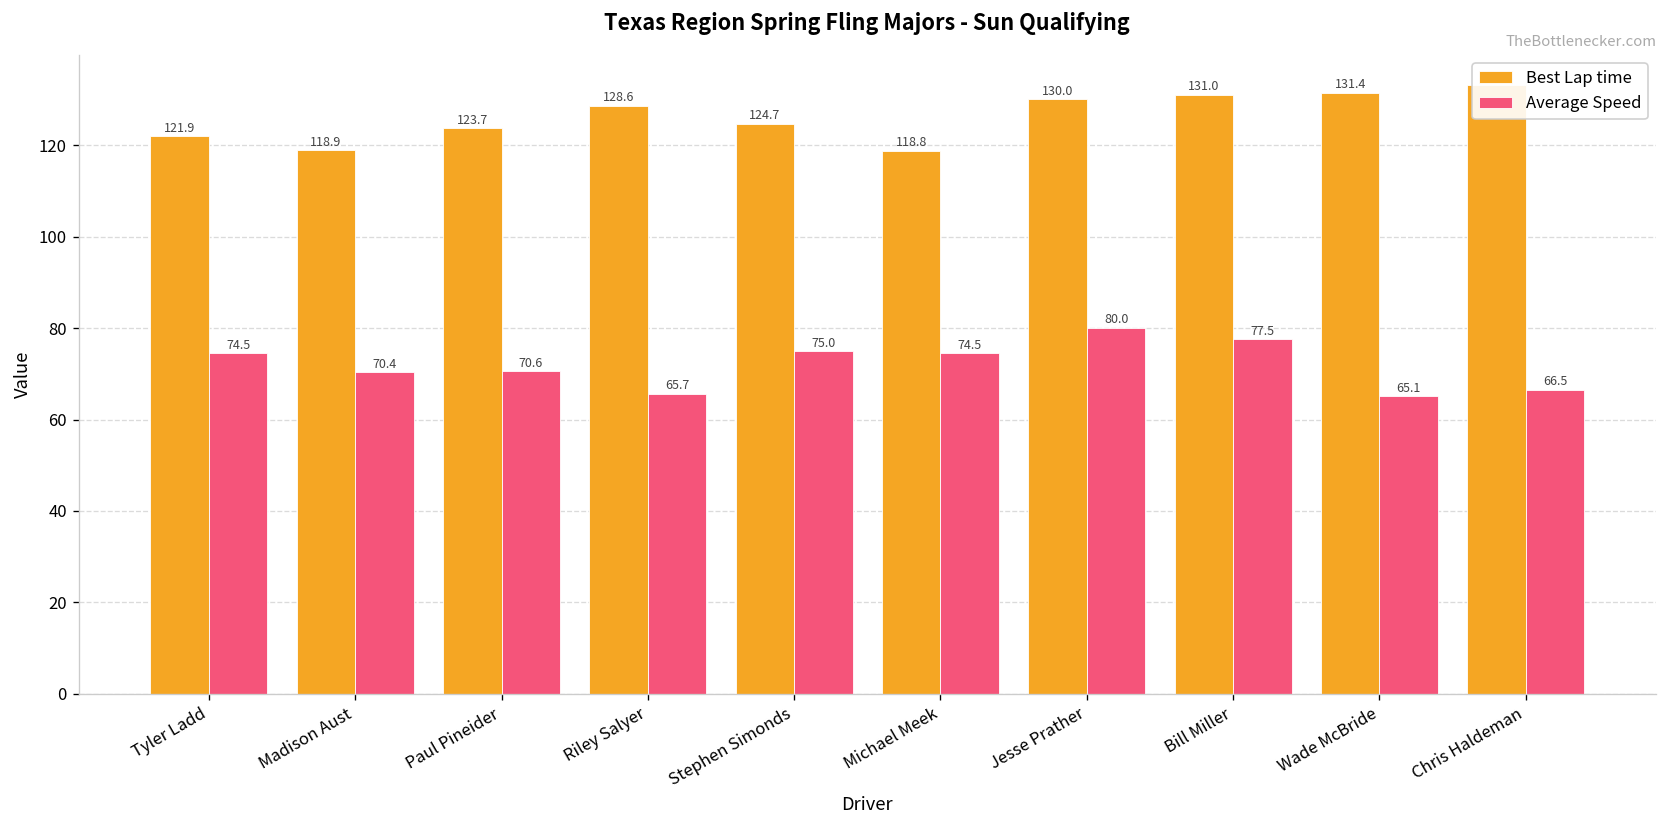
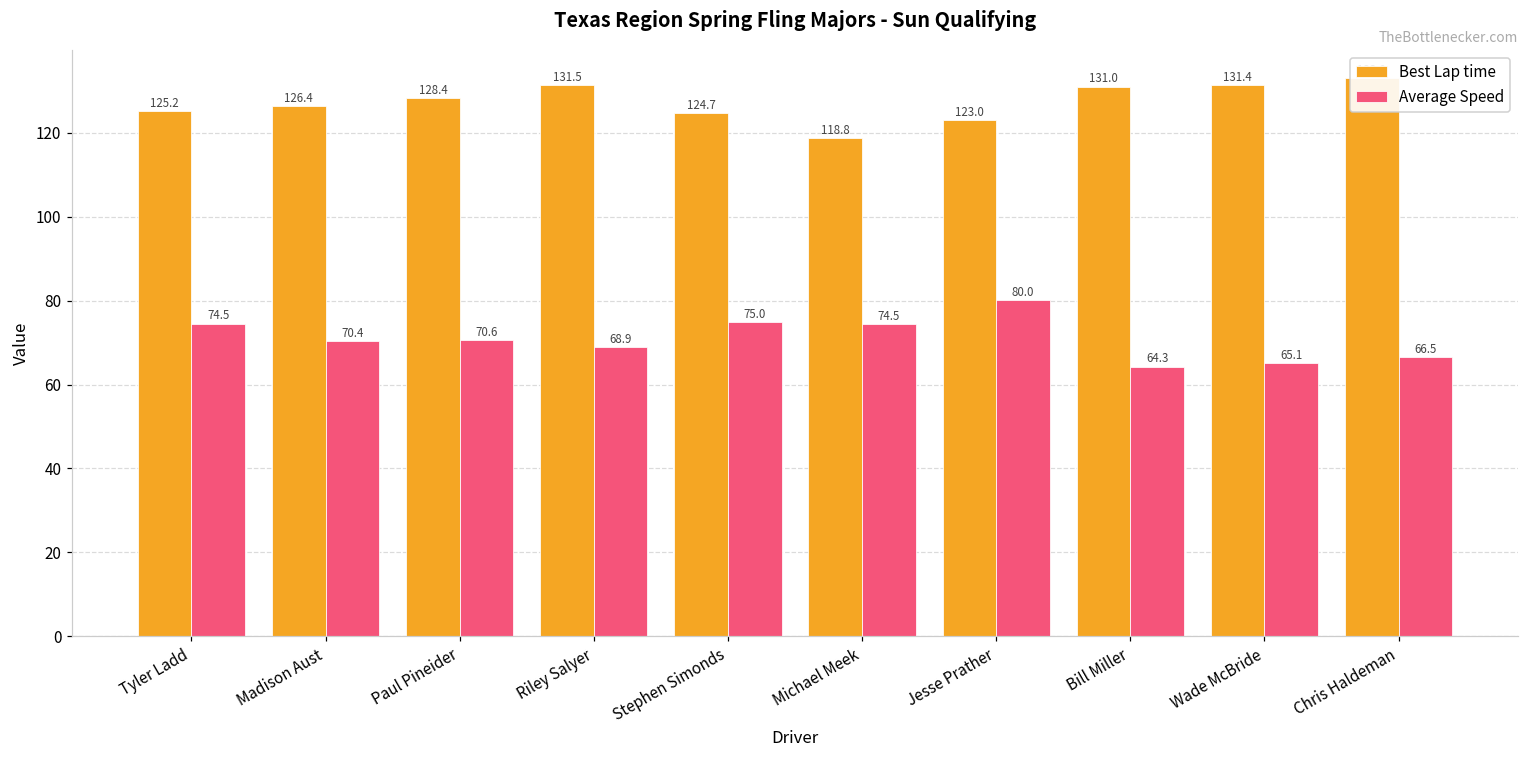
Best Lap time, Tyler Ladd: 121.9 -> 125.2
Best Lap time, Madison Aust: 118.9 -> 126.4
Best Lap time, Paul Pineider: 123.7 -> 128.4
Best Lap time, Riley Salyer: 128.6 -> 131.5
Average Speed, Riley Salyer: 65.7 -> 68.9
Best Lap time, Jesse Prather: 130.0 -> 123.0
Average Speed, Bill Miller: 77.5 -> 64.3
